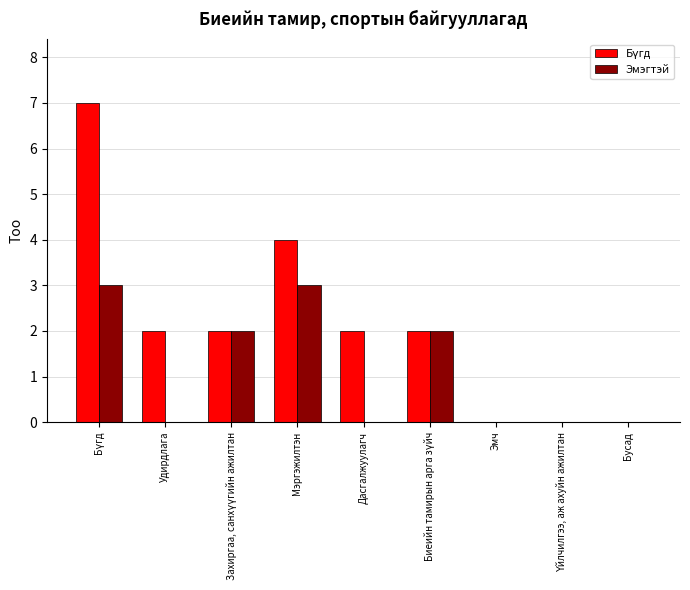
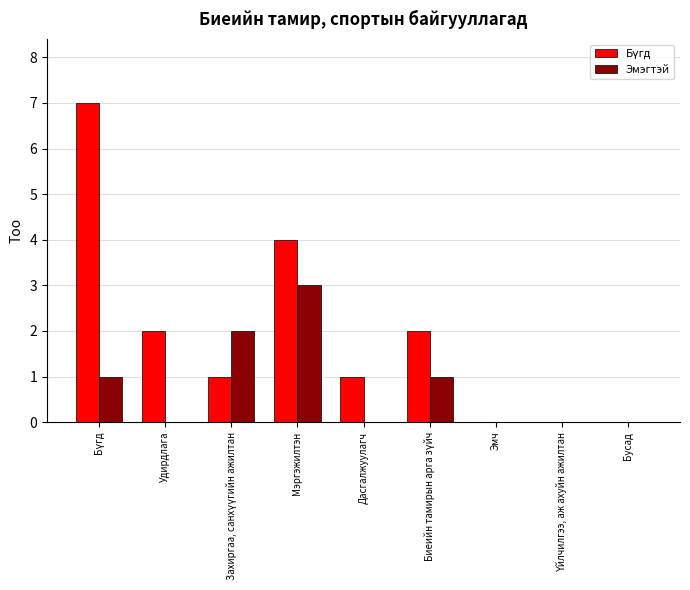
Эмэгтэй, Бүгд: 3 -> 1
Бүгд, Захиргаа, санхүүгийн ажилтан: 2 -> 1
Бүгд, Дасгалжуулагч: 2 -> 1
Эмэгтэй, Биеийн тамирын арга зүйч: 2 -> 1
